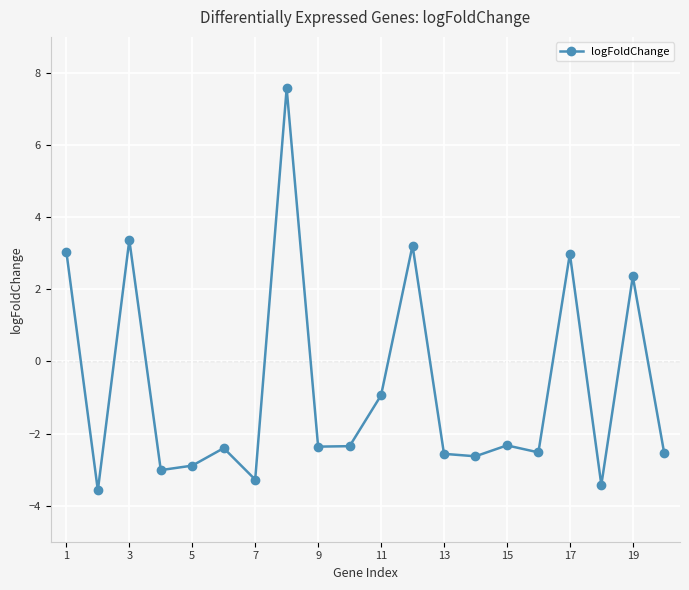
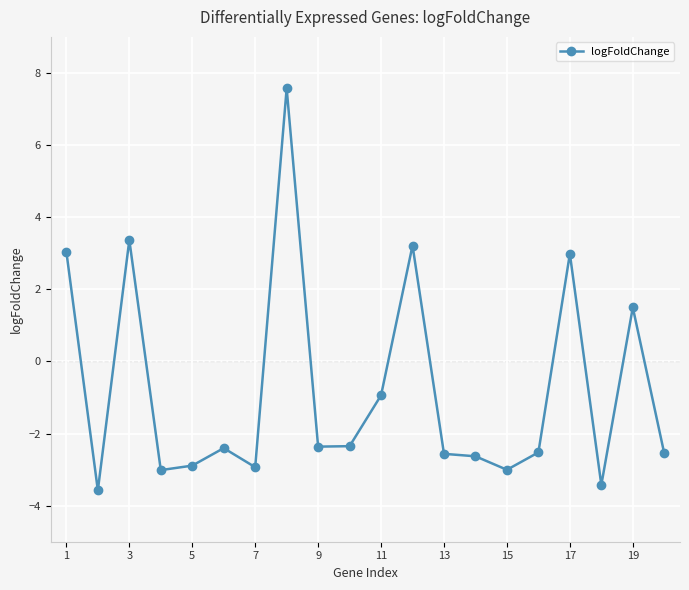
7: -3.3 -> -2.9
15: -2.3 -> -3.0
19: 2.4 -> 1.5
